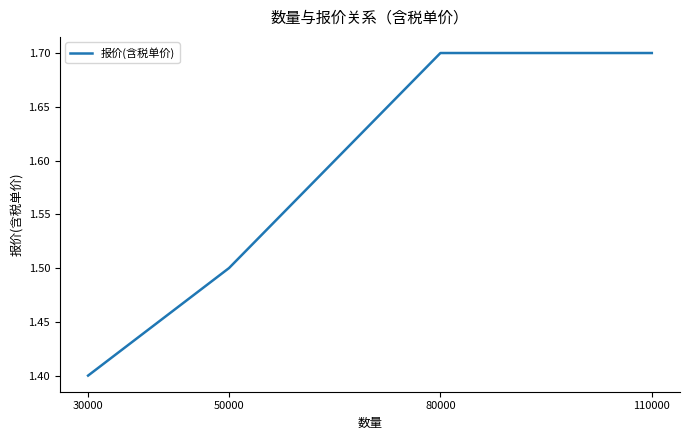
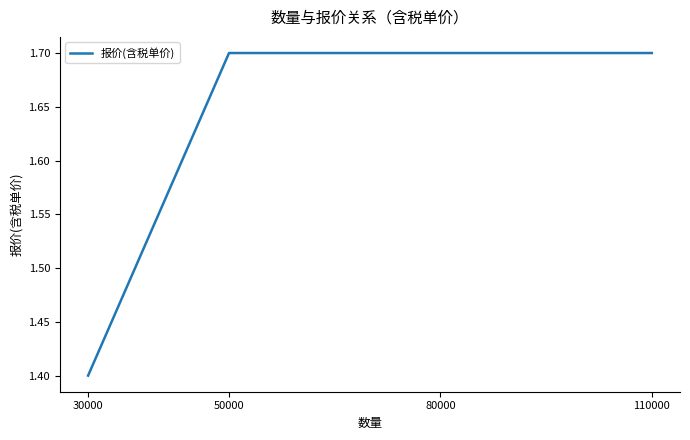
50000: 1.5 -> 1.7
